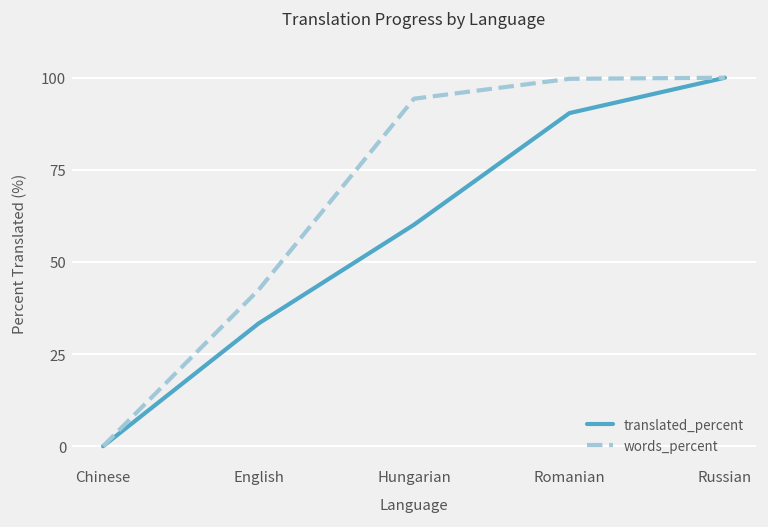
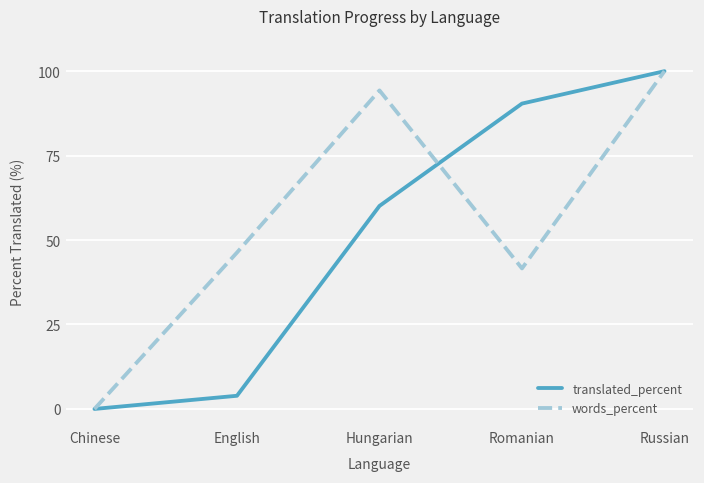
translated_percent, English: 33 -> 4
words_percent, English: 42 -> 46
words_percent, Romanian: 100 -> 42
